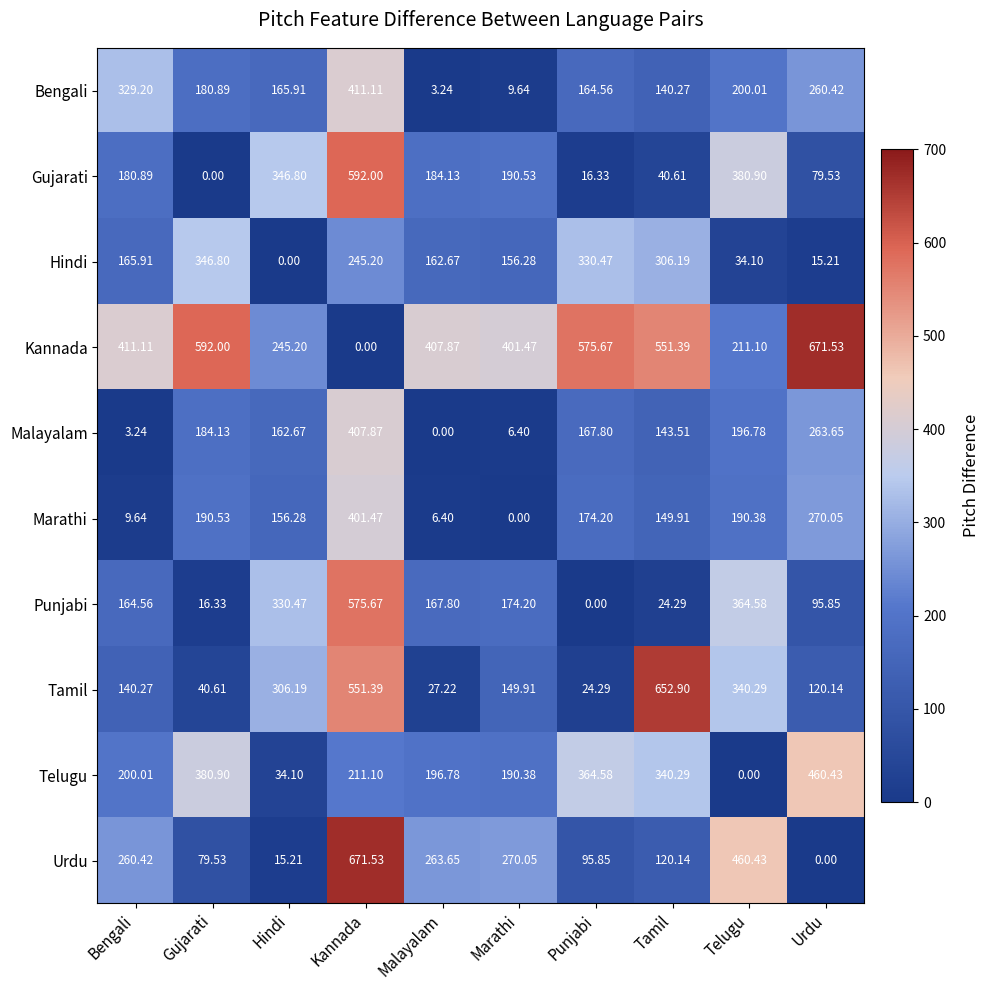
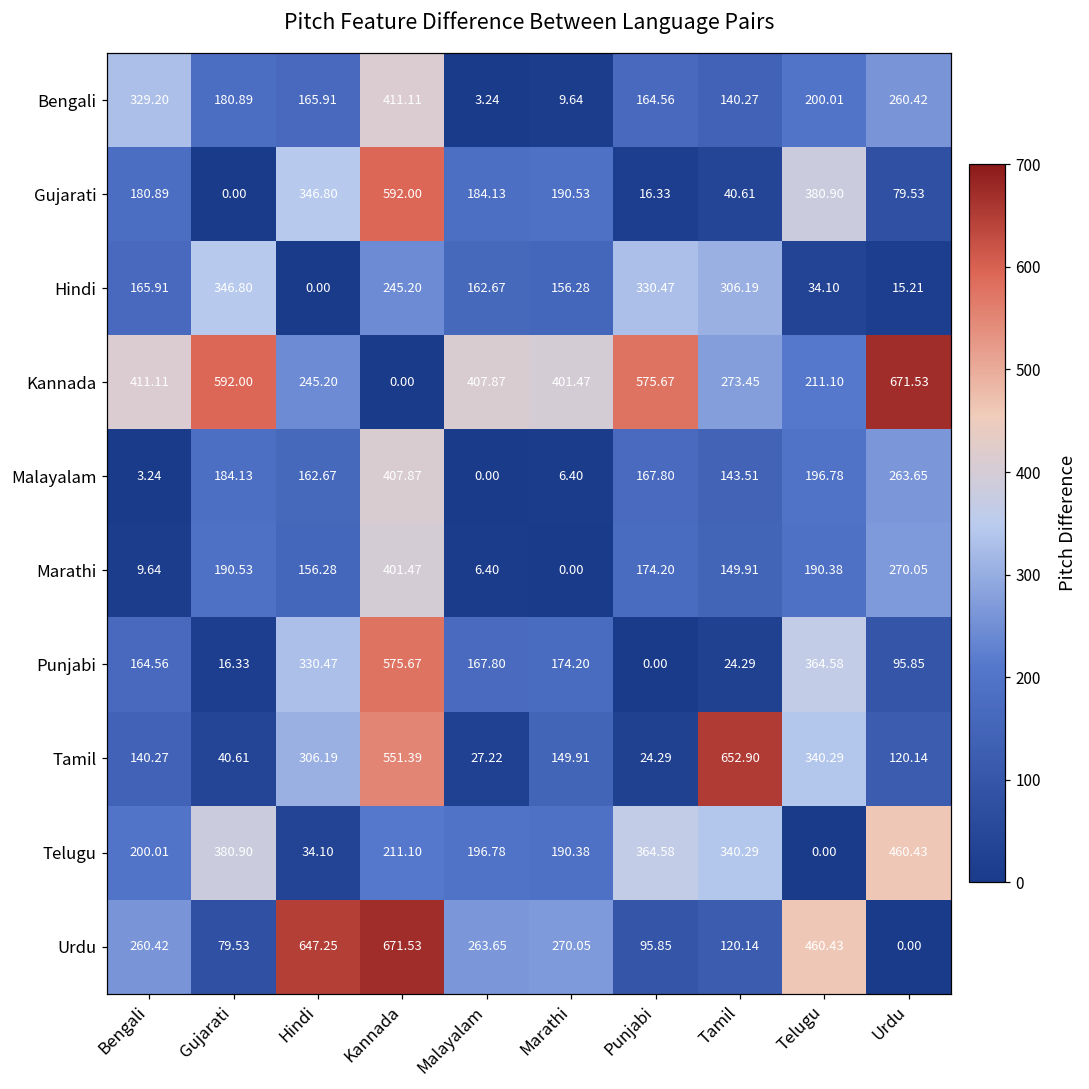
Kannada, Tamil: 551.39 -> 273.45
Urdu, Hindi: 15.21 -> 647.25
